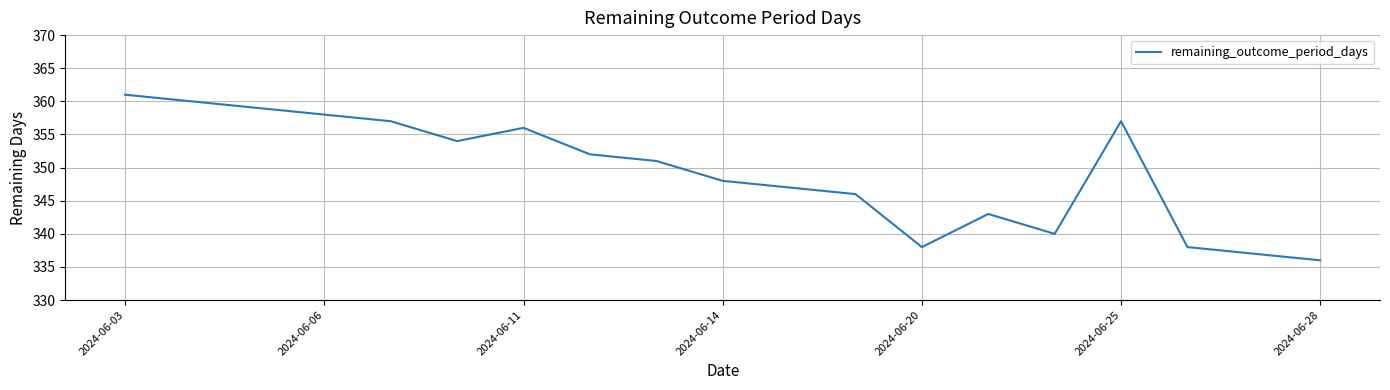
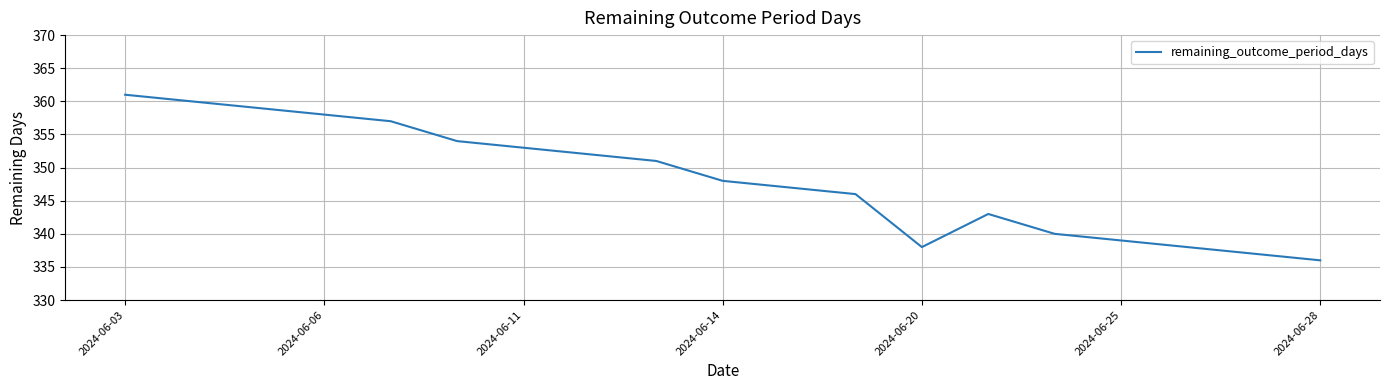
2024-06-11: 356 -> 353
2024-06-25: 357 -> 339
